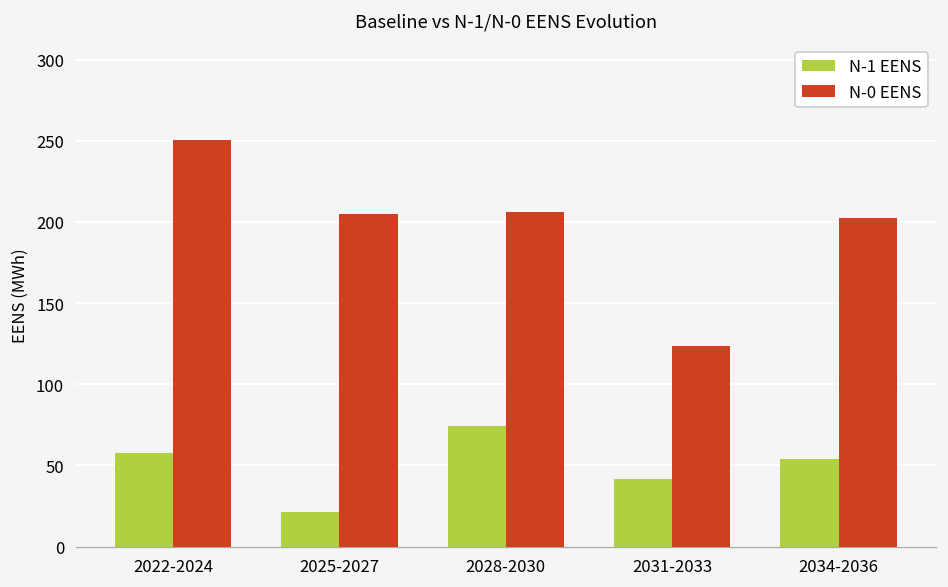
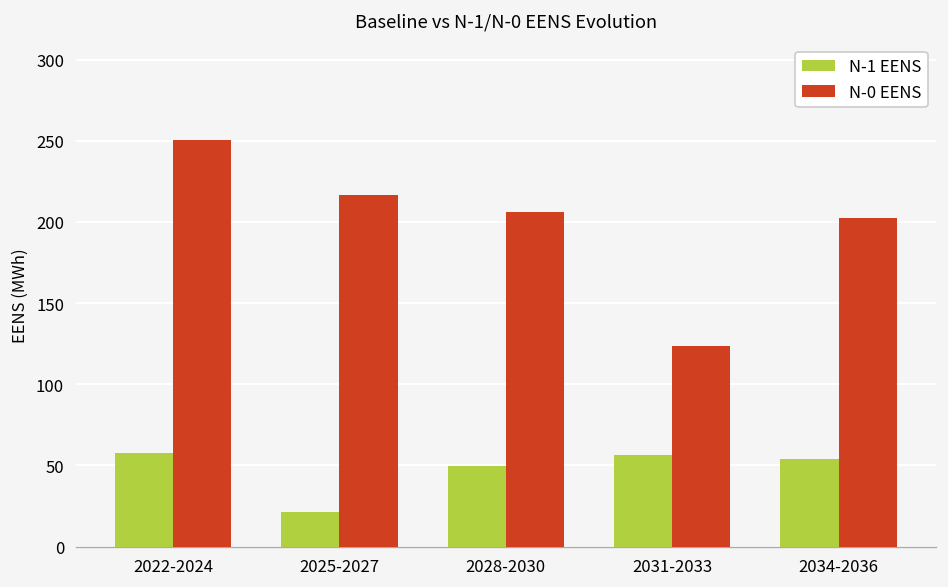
N-0 EENS, 2025-2027: 205 -> 217
N-1 EENS, 2028-2030: 74 -> 50
N-1 EENS, 2031-2033: 42 -> 57
